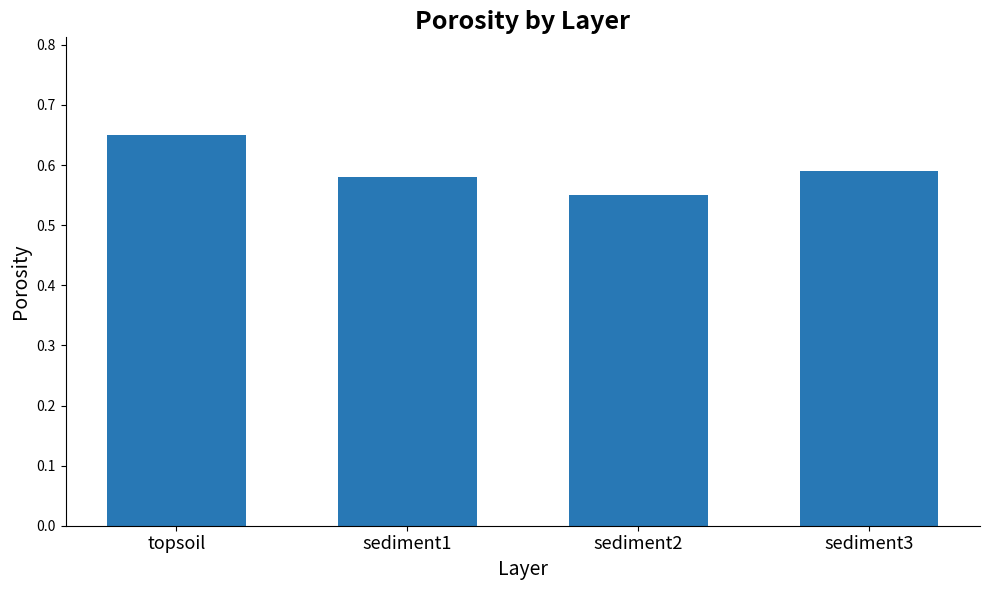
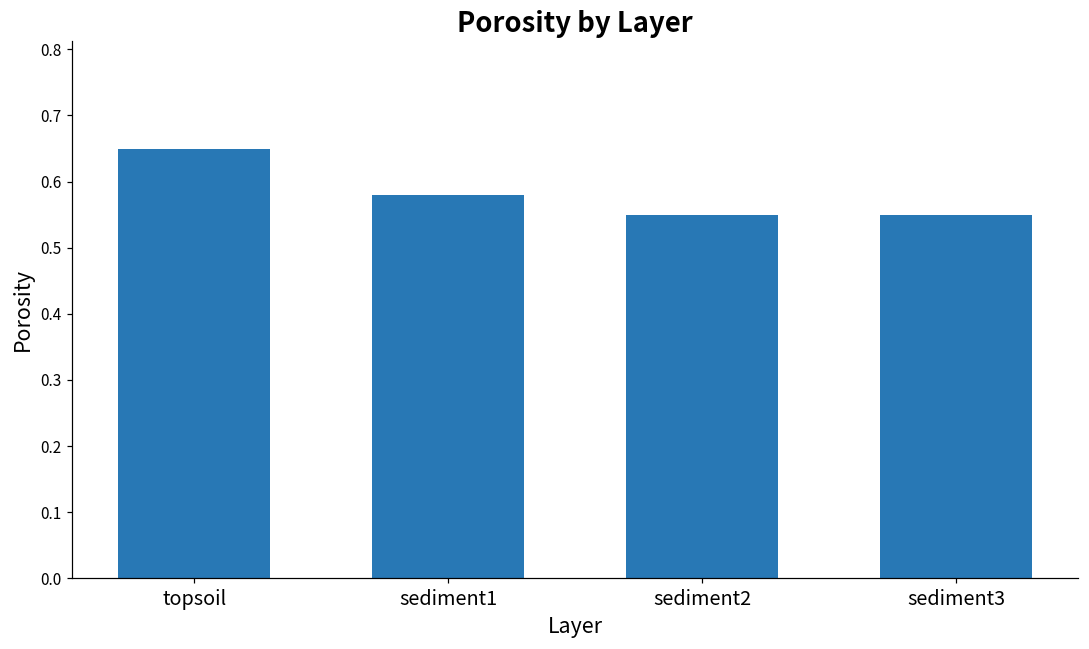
sediment3: 0.59 -> 0.55
